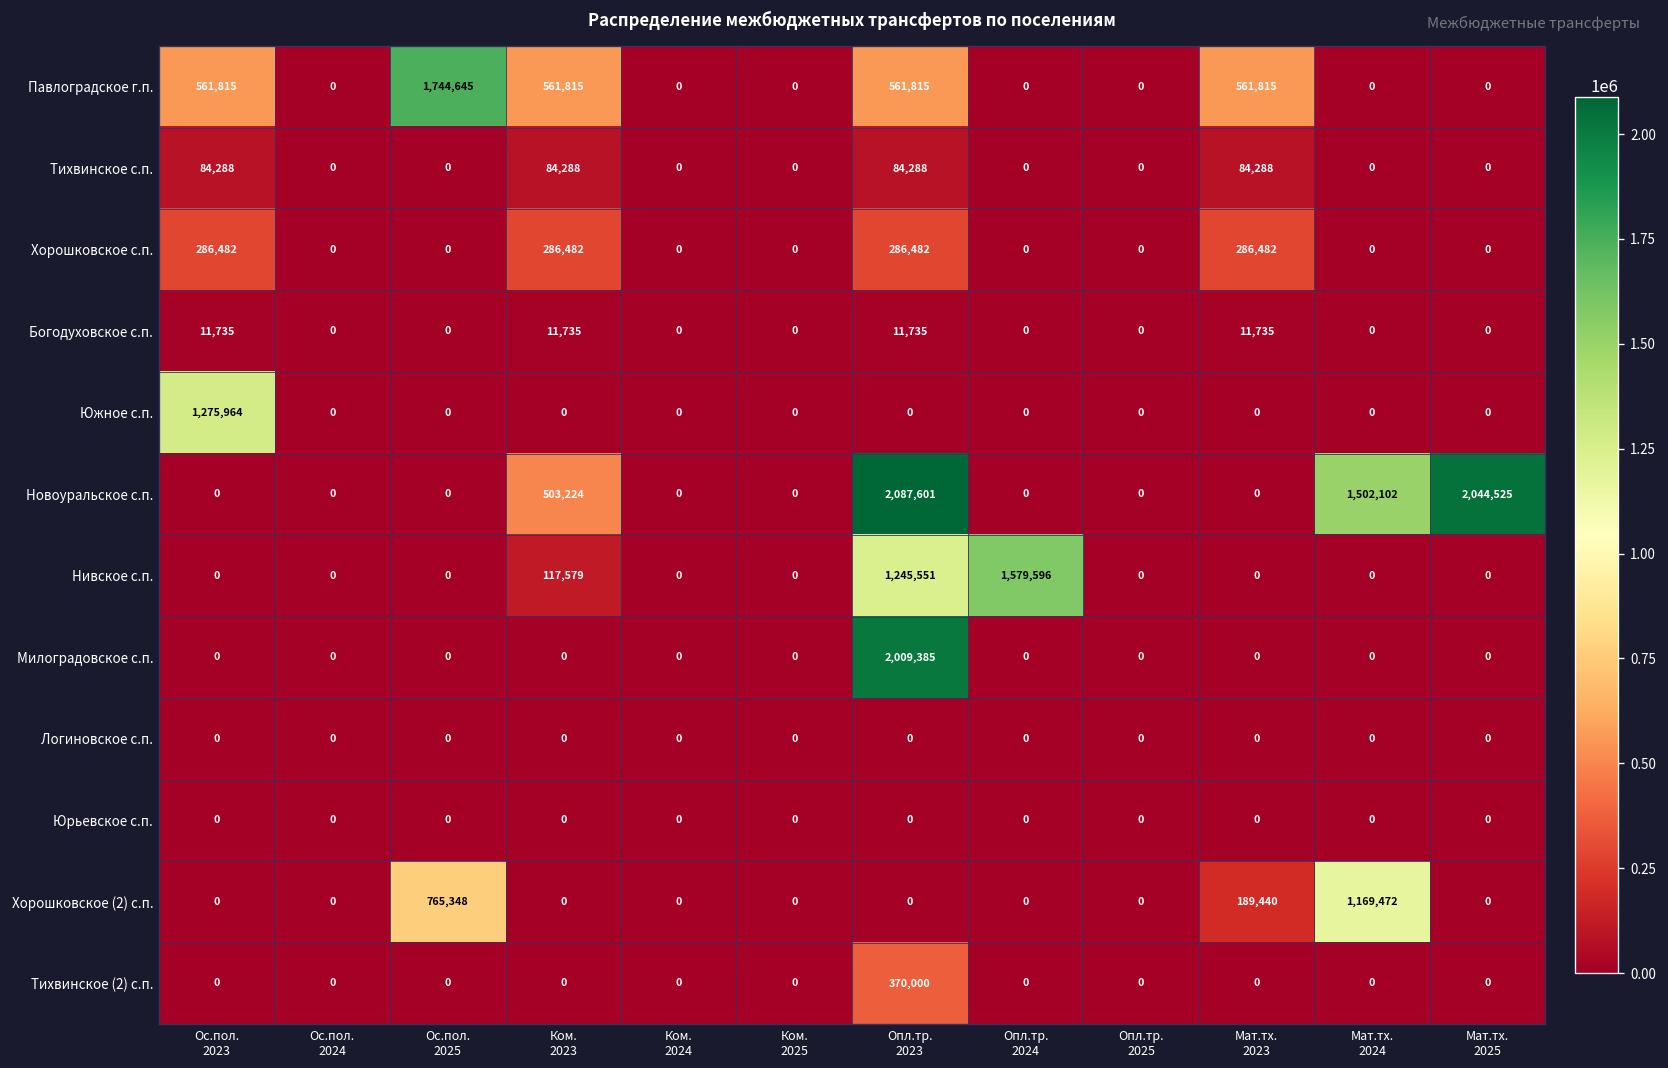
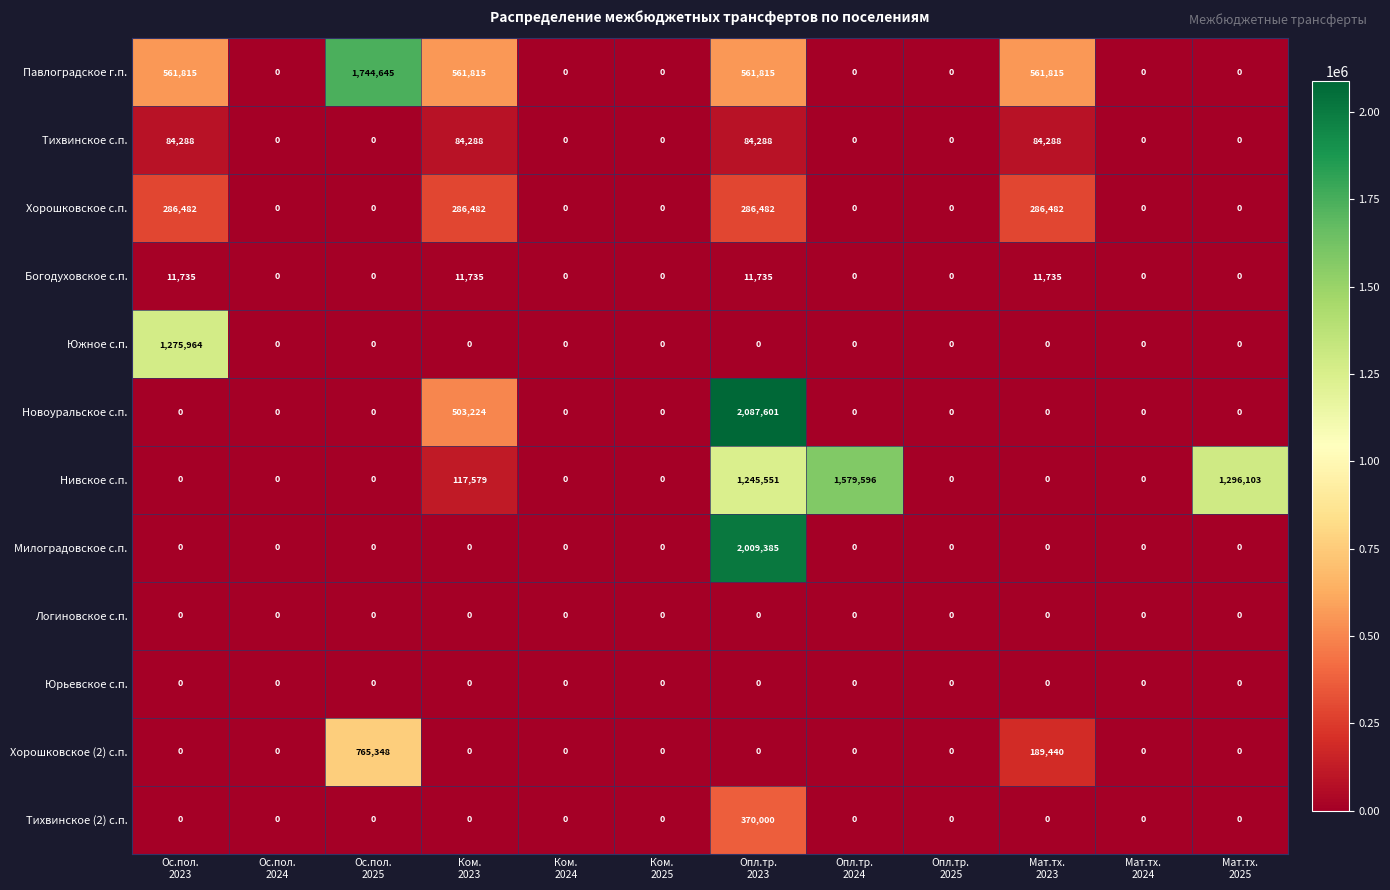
Новоуральское с.п., Мат.тх. 2024: 1,502,102 -> 0
Новоуральское с.п., Мат.тх. 2025: 2,044,525 -> 0
Нивское с.п., Мат.тх. 2025: 0 -> 1,296,103
Хорошковское (2) с.п., Мат.тх. 2024: 1,169,472 -> 0
